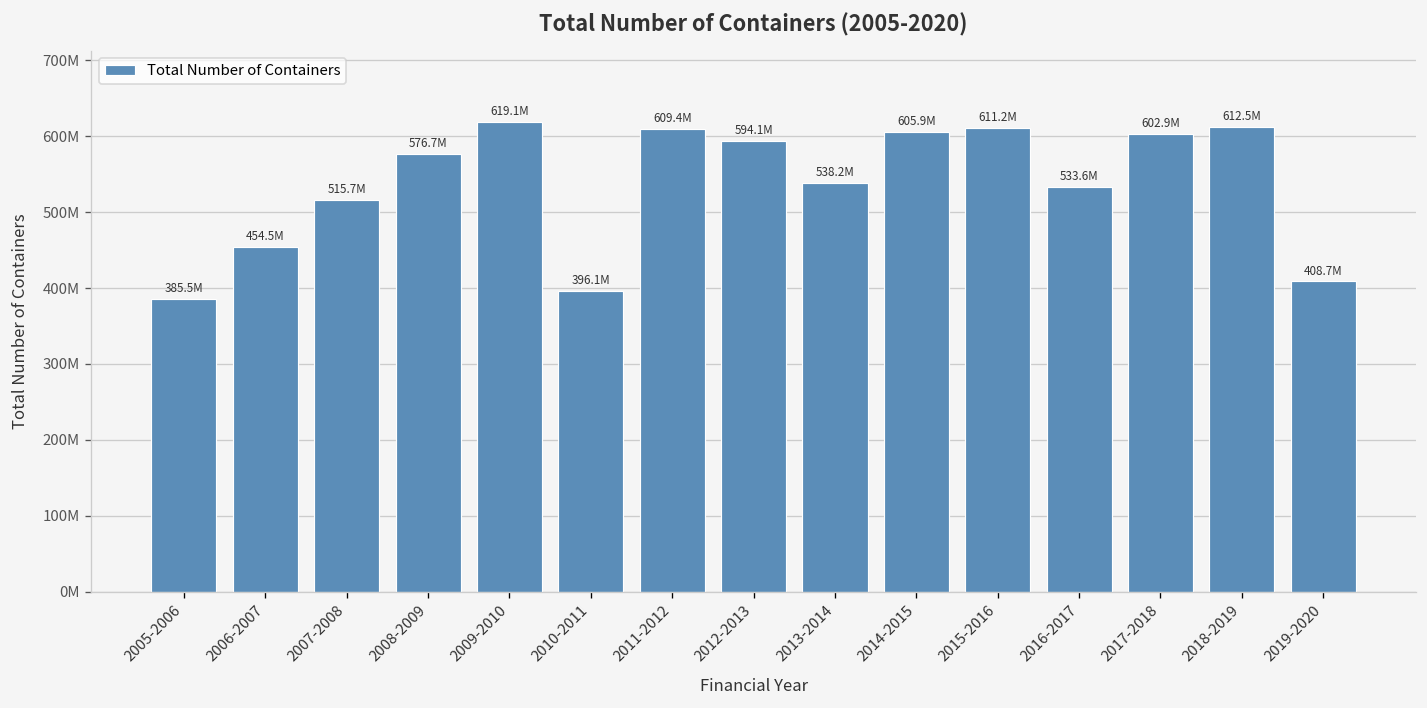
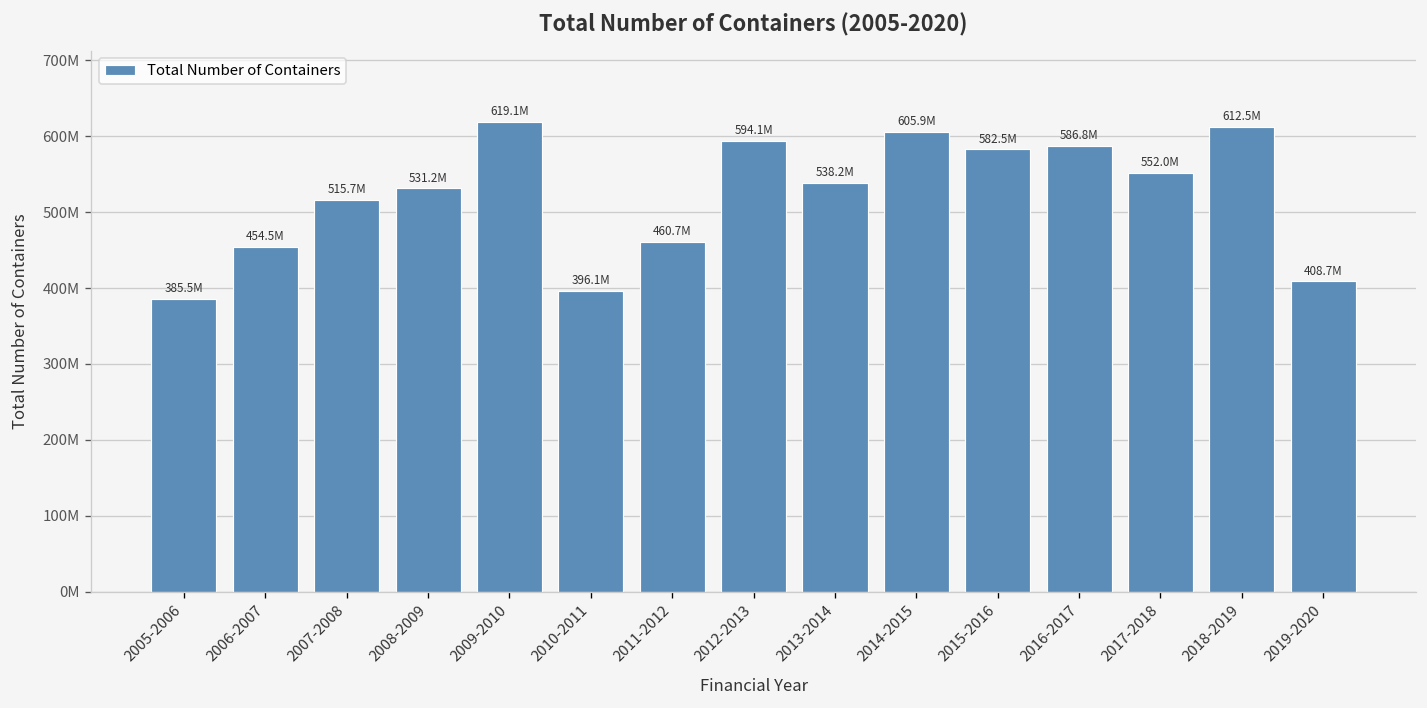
2008-2009: 576.7M -> 531.2M
2011-2012: 609.4M -> 460.7M
2015-2016: 611.2M -> 582.5M
2016-2017: 533.6M -> 586.8M
2017-2018: 602.9M -> 552.0M
